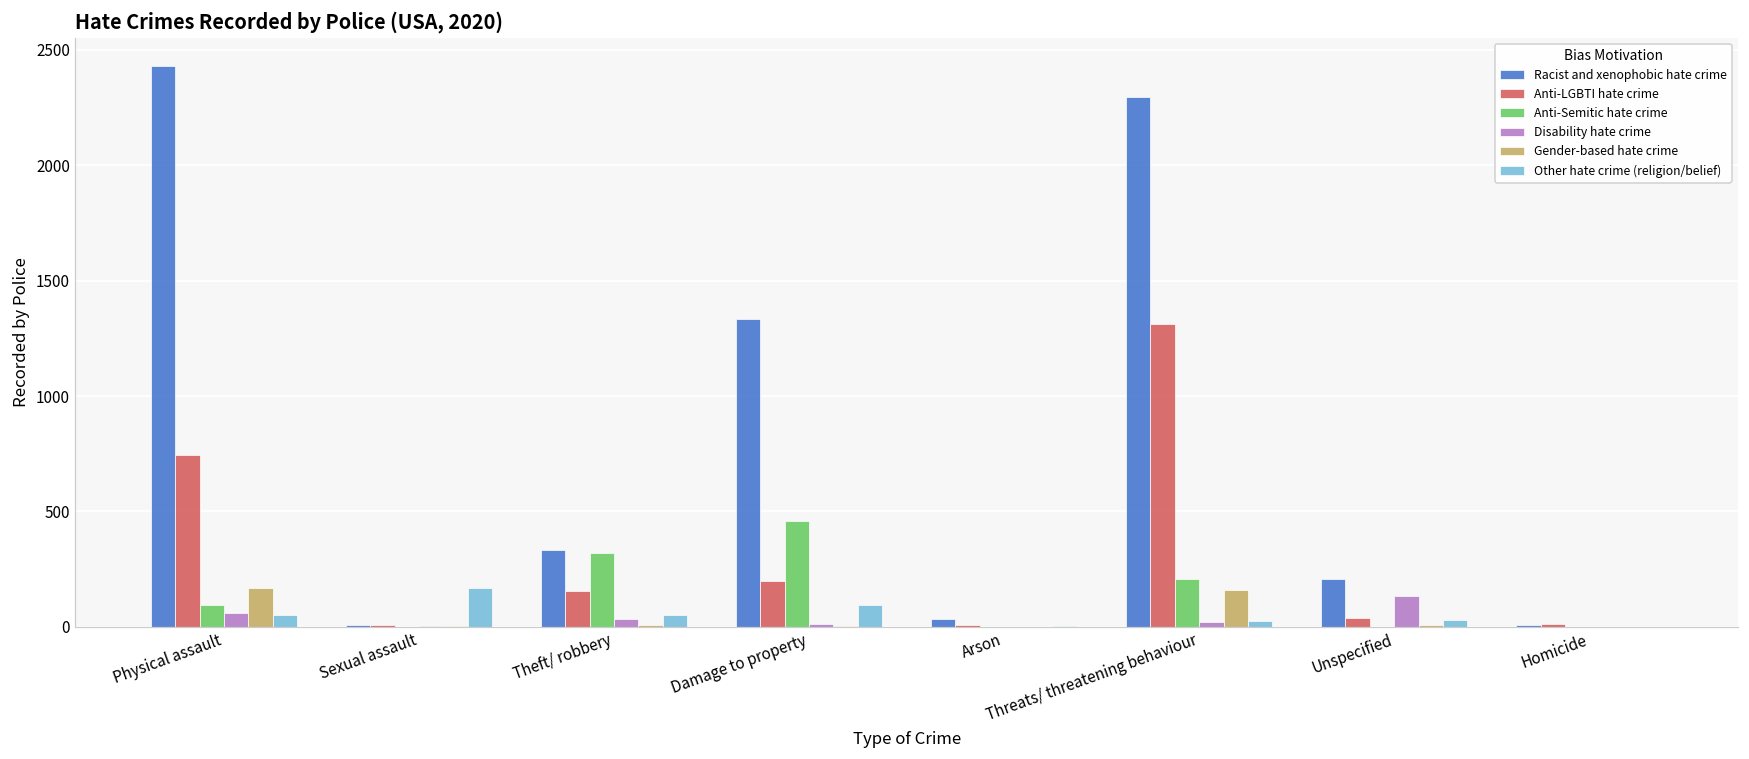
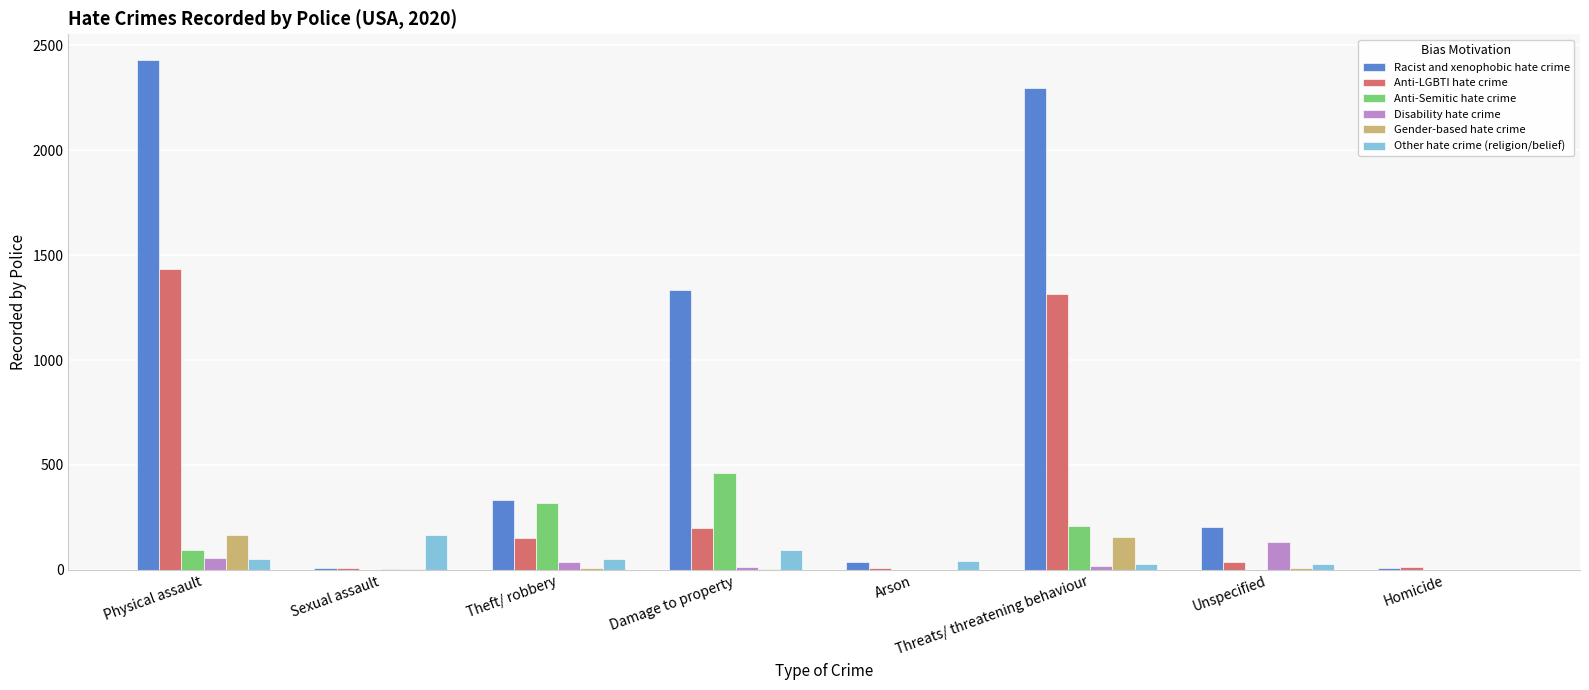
Anti-LGBTI hate crime, Physical assault: 740 -> 1440
Other hate crime (religion/belief), Arson: 0 -> 40
